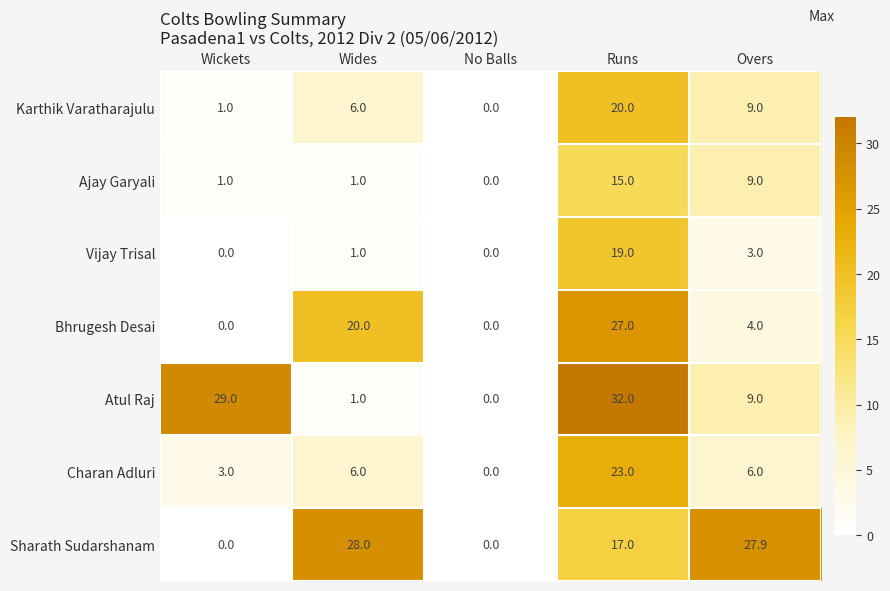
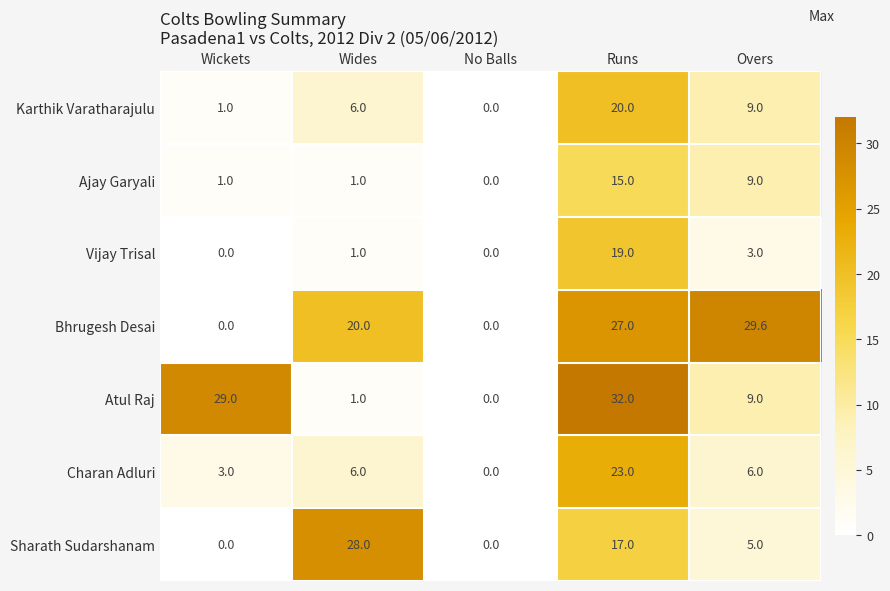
Bhrugesh Desai, Overs: 4.0 -> 29.6
Sharath Sudarshanam, Overs: 27.9 -> 5.0
